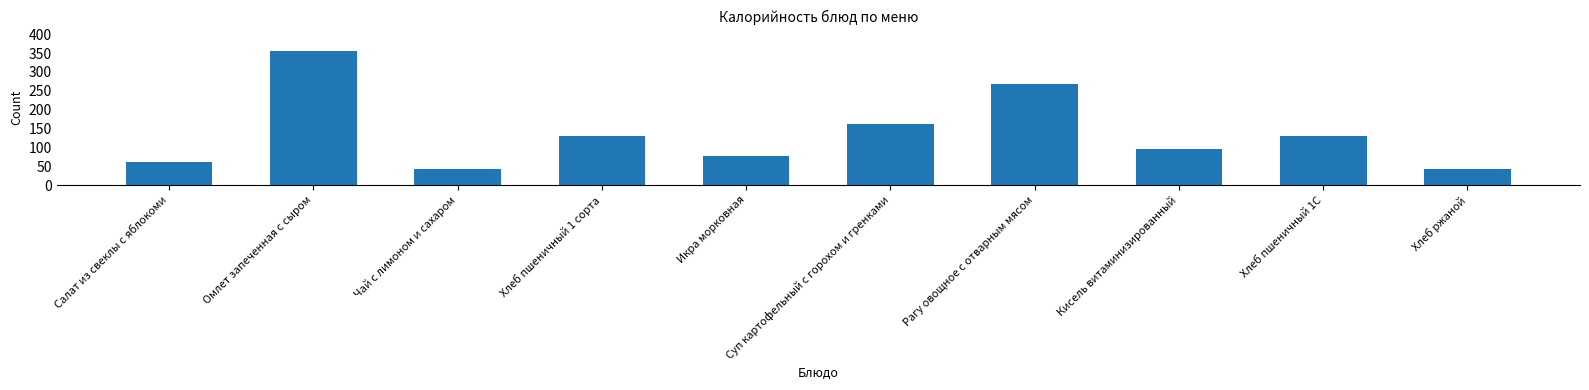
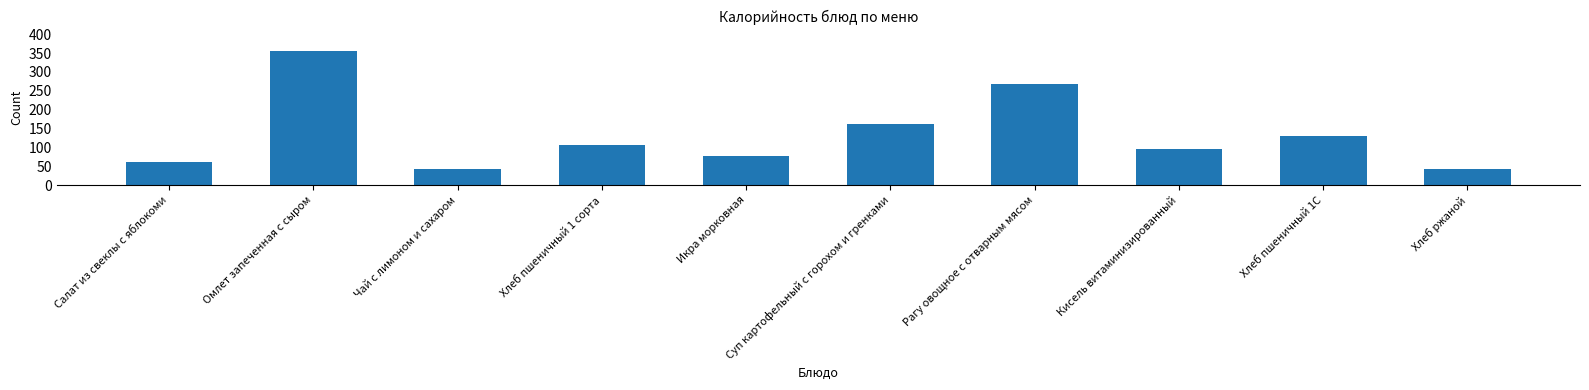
Хлеб пшеничный 1 сорта: 130 -> 110
